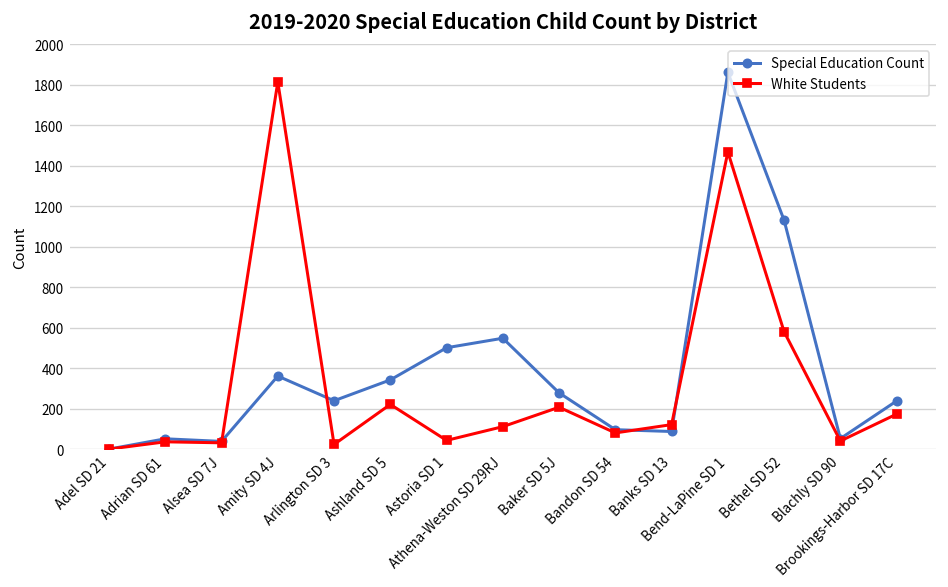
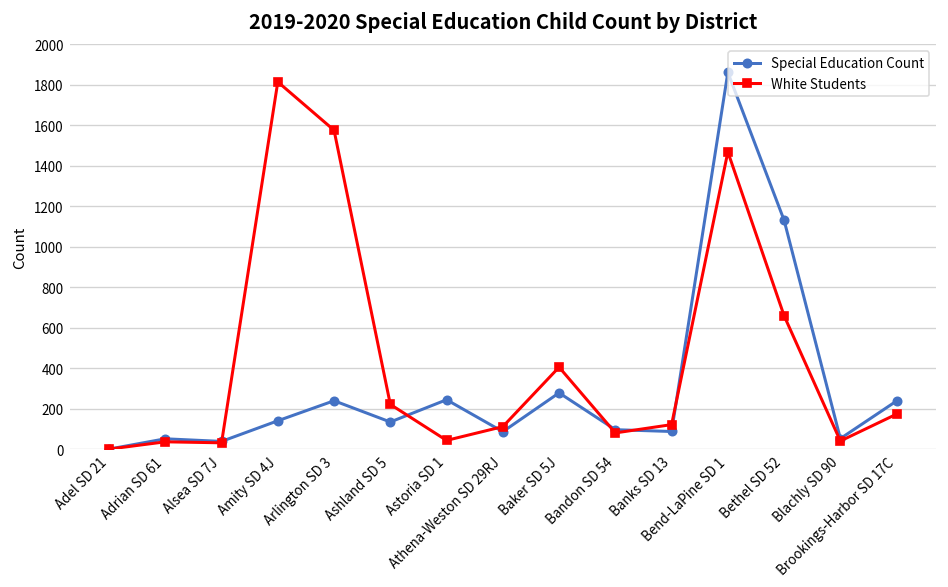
Special Education Count, Amity SD 4J: 360 -> 140
White Students, Arlington SD 3: 20 -> 1580
Special Education Count, Ashland SD 5: 340 -> 130
Special Education Count, Astoria SD 1: 500 -> 240
Special Education Count, Athena-Weston SD 29RJ: 550 -> 90
White Students, Baker SD 5J: 210 -> 410
White Students, Bethel SD 52: 580 -> 660
